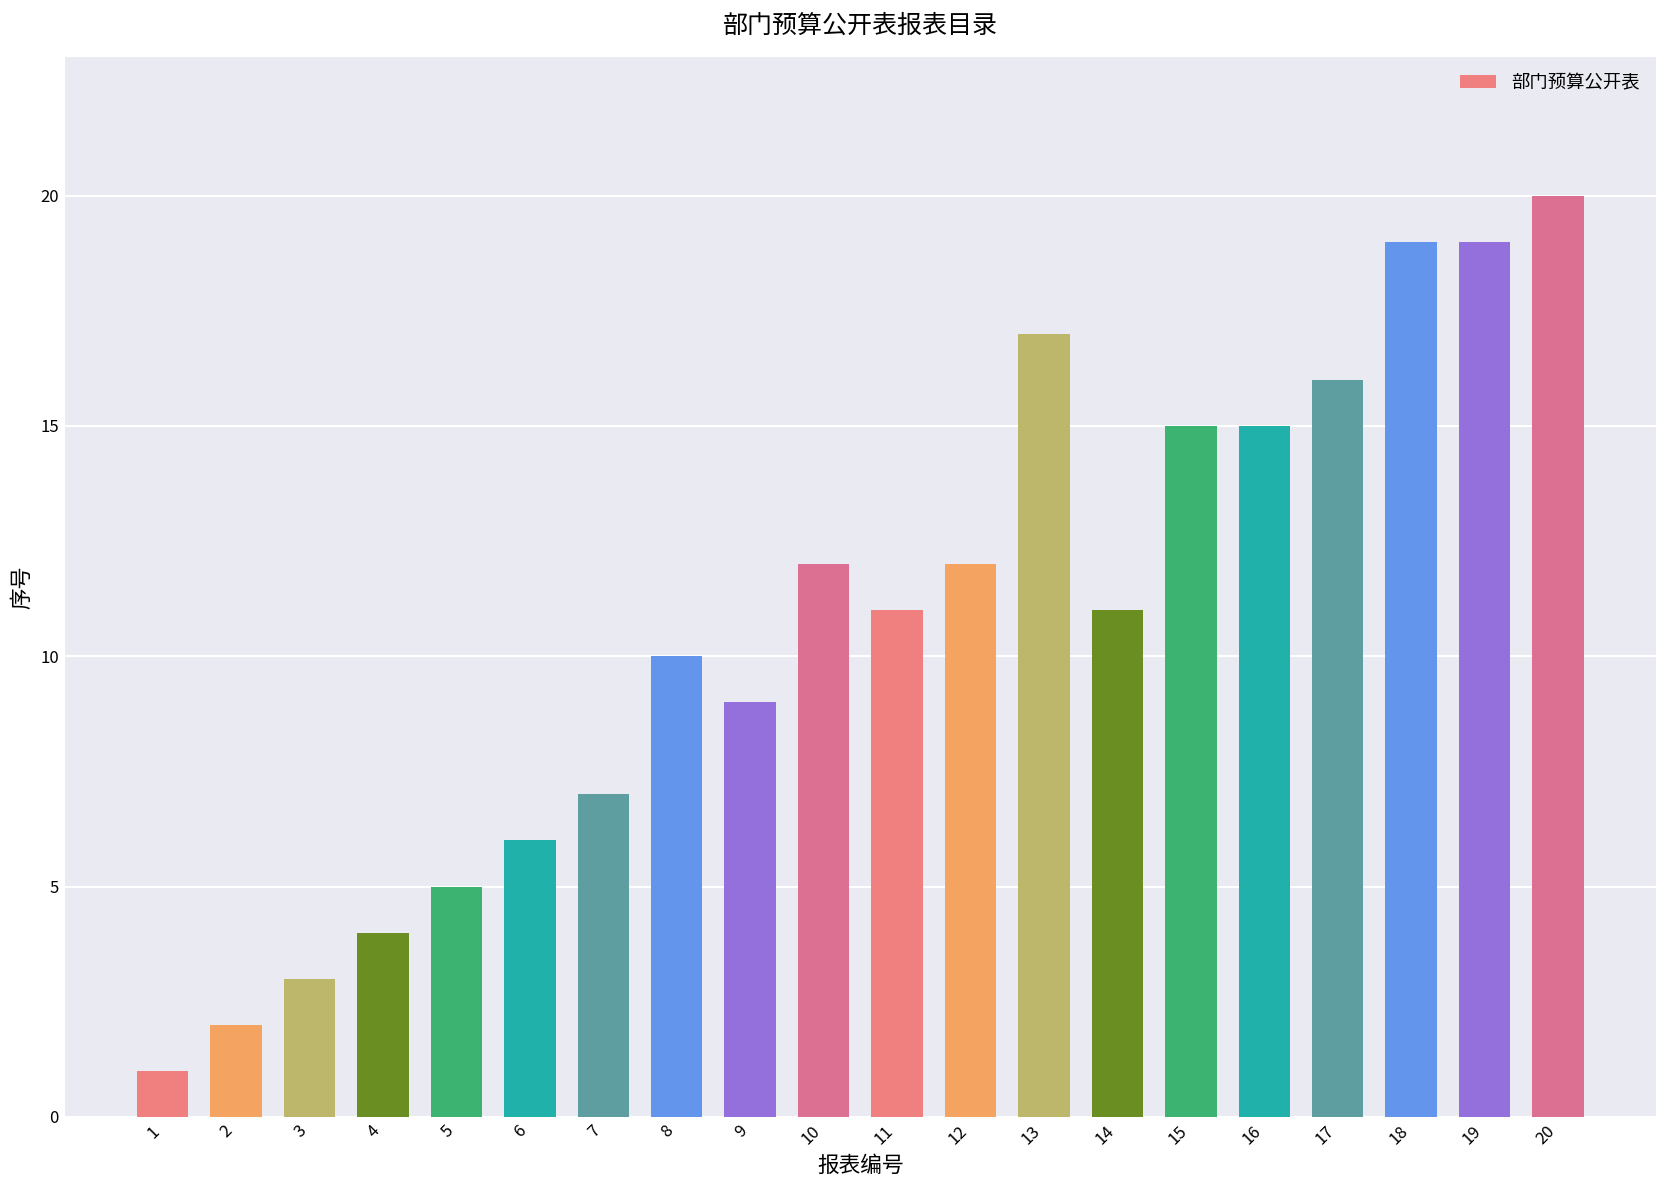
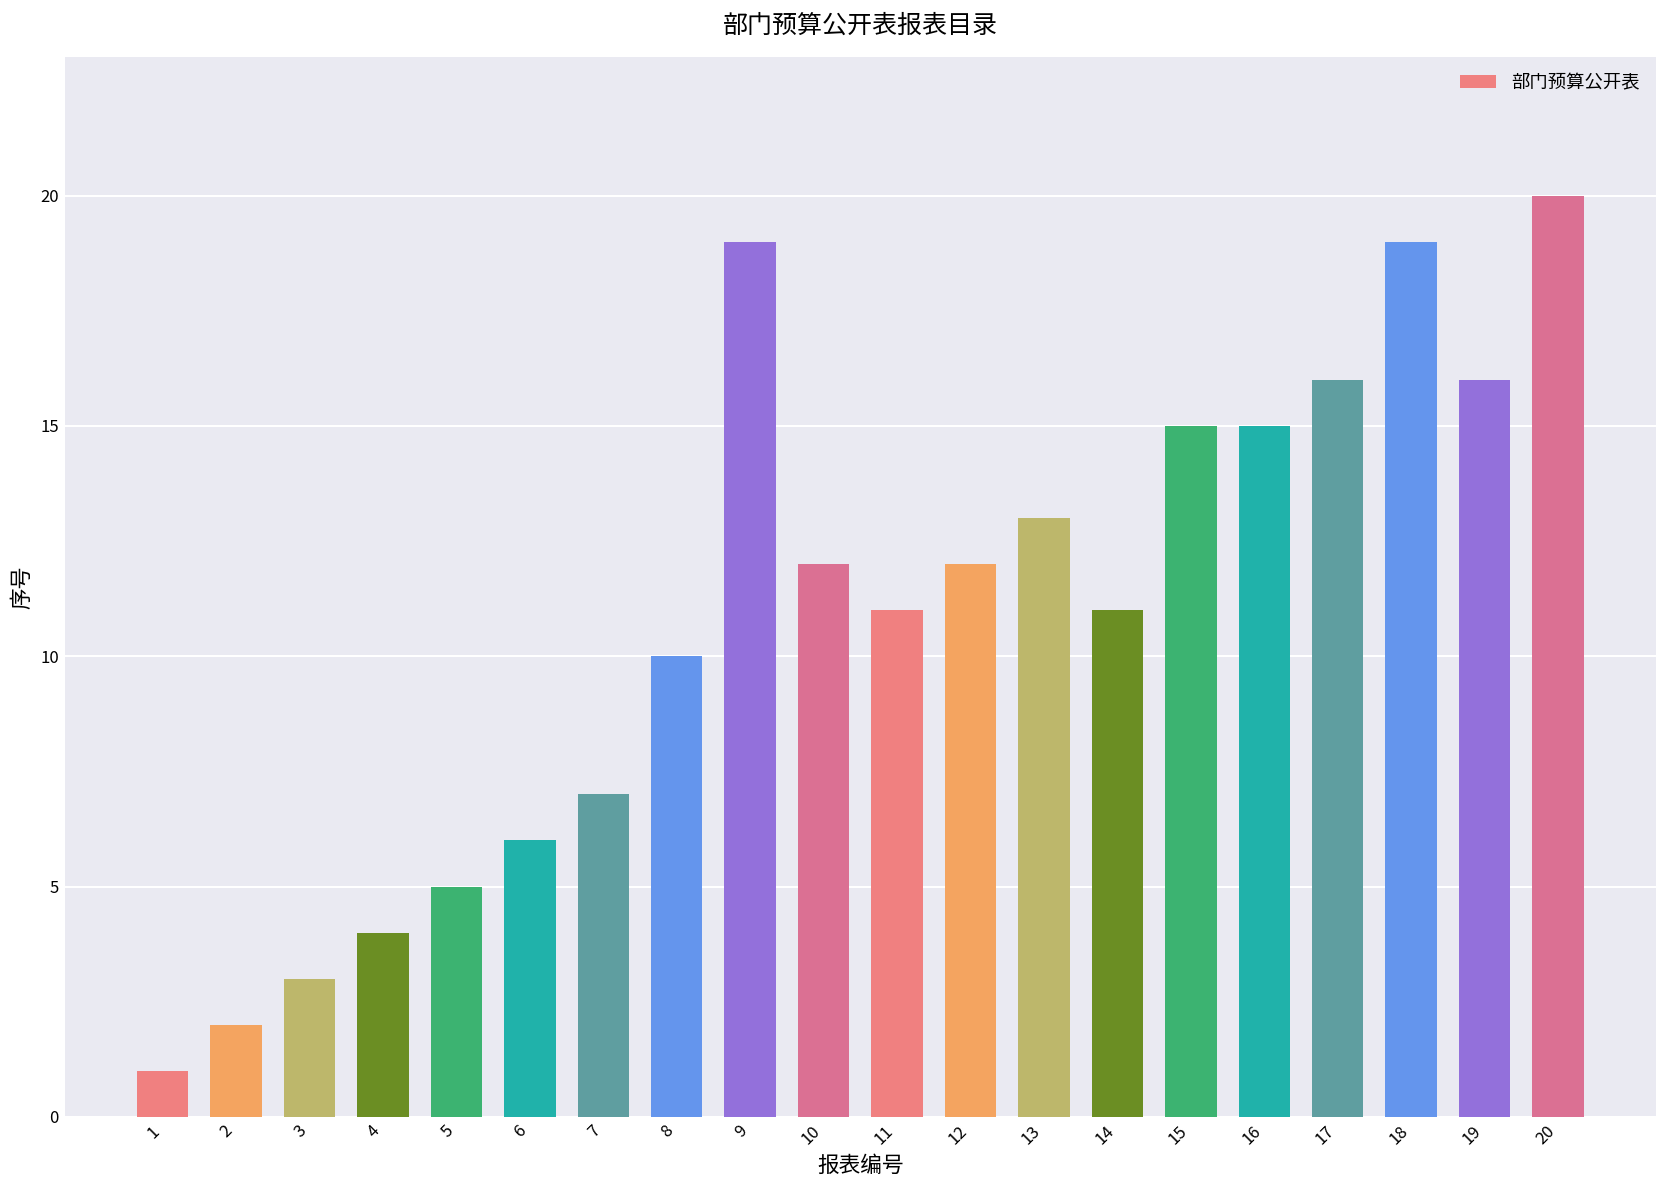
9: 9 -> 19
13: 17 -> 13
19: 19 -> 16
